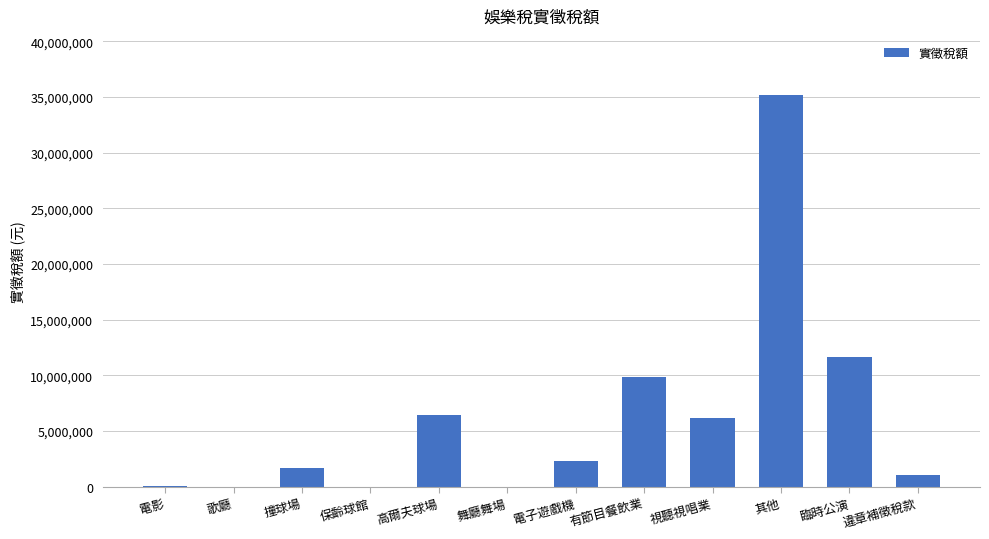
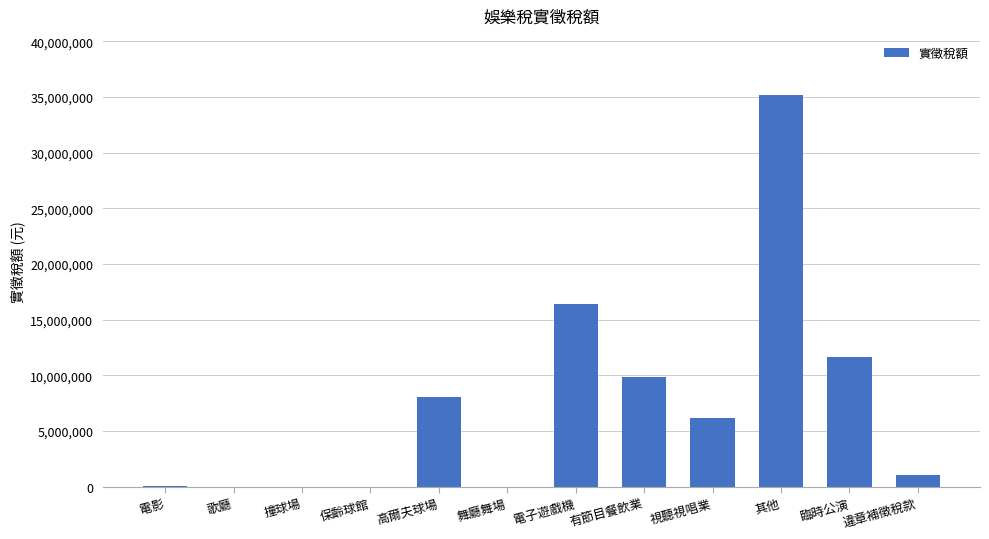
撞球場: 1,600,000 -> 0
高爾夫球場: 6,500,000 -> 8,000,000
電子遊戲機: 2,300,000 -> 16,400,000
